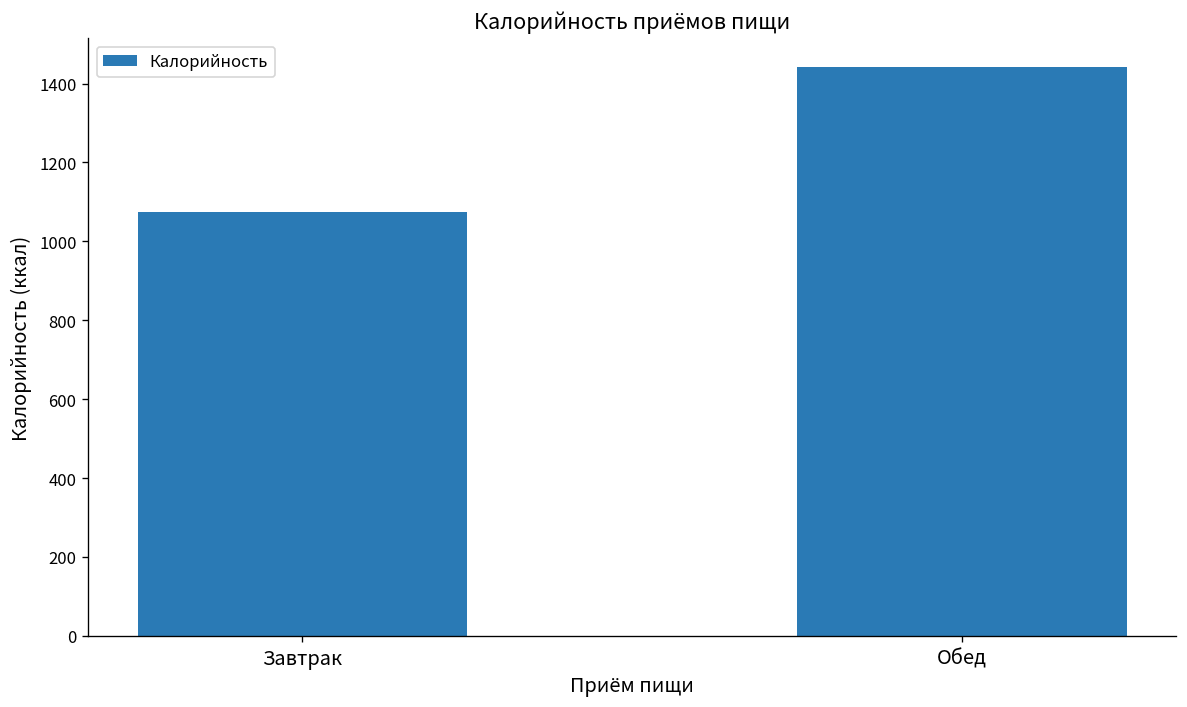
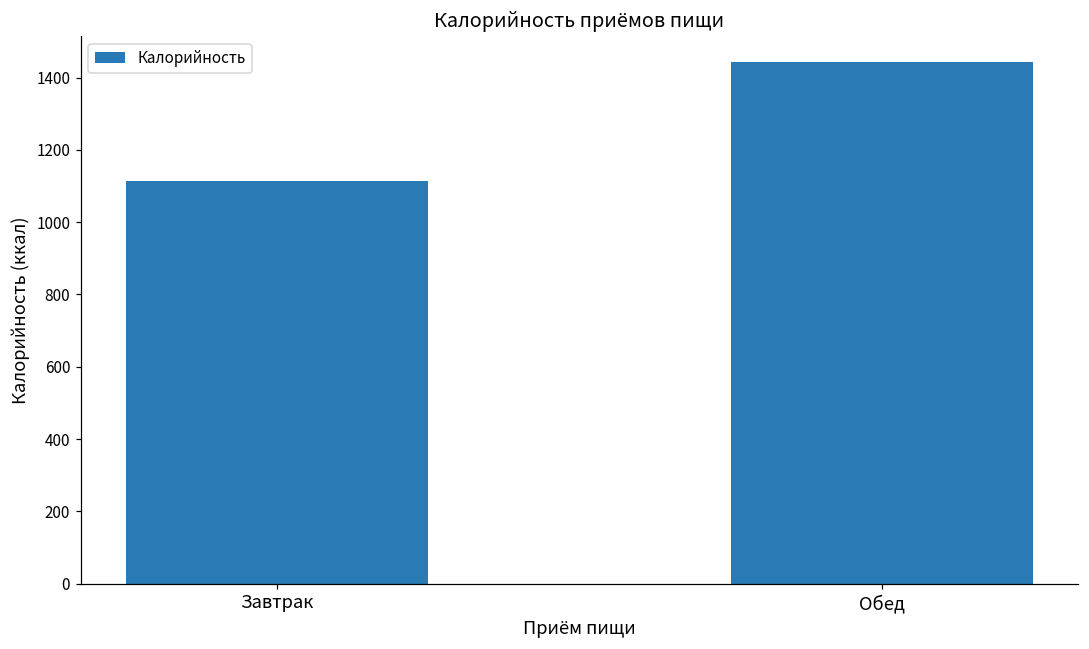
Завтрак: 1070 -> 1110
